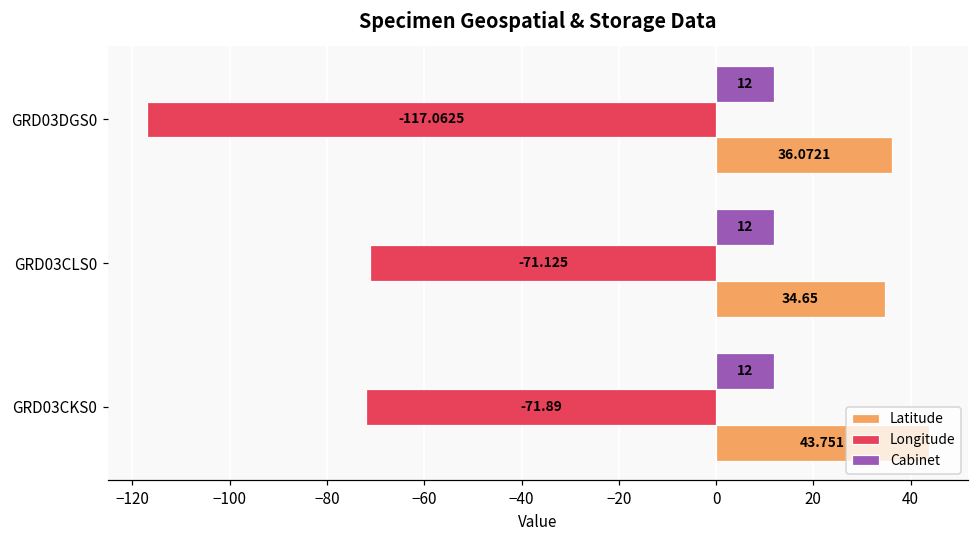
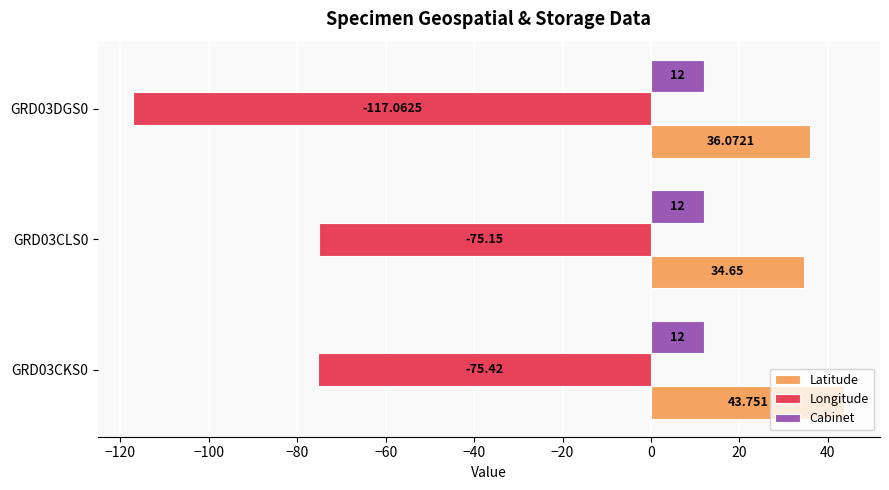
Longitude, GRD03CLS0: -71.125 -> -75.15
Longitude, GRD03CKS0: -71.89 -> -75.42
